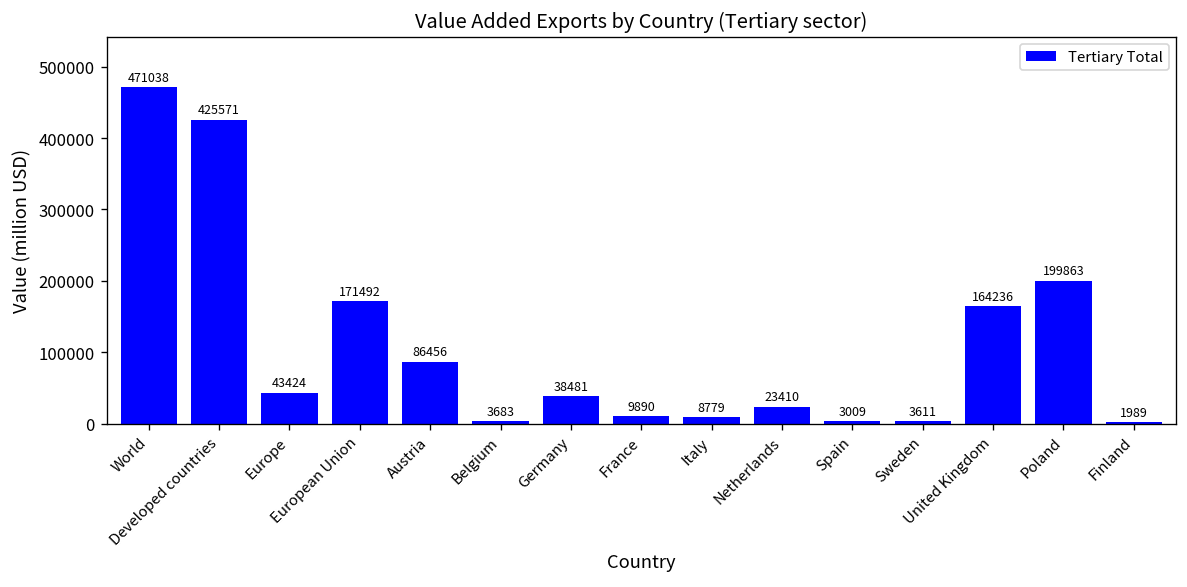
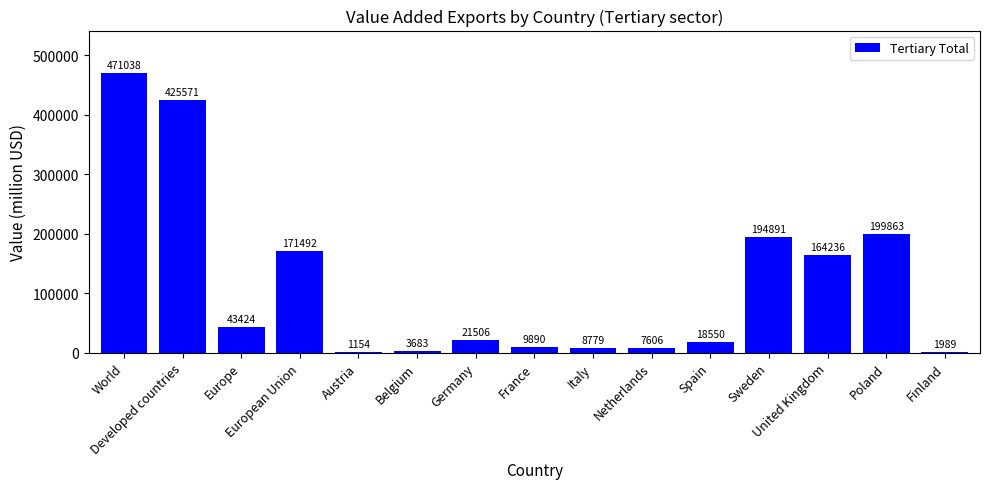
Austria: 86456 -> 1154
Germany: 38481 -> 21506
Netherlands: 23410 -> 7606
Spain: 3009 -> 18550
Sweden: 3611 -> 194891
